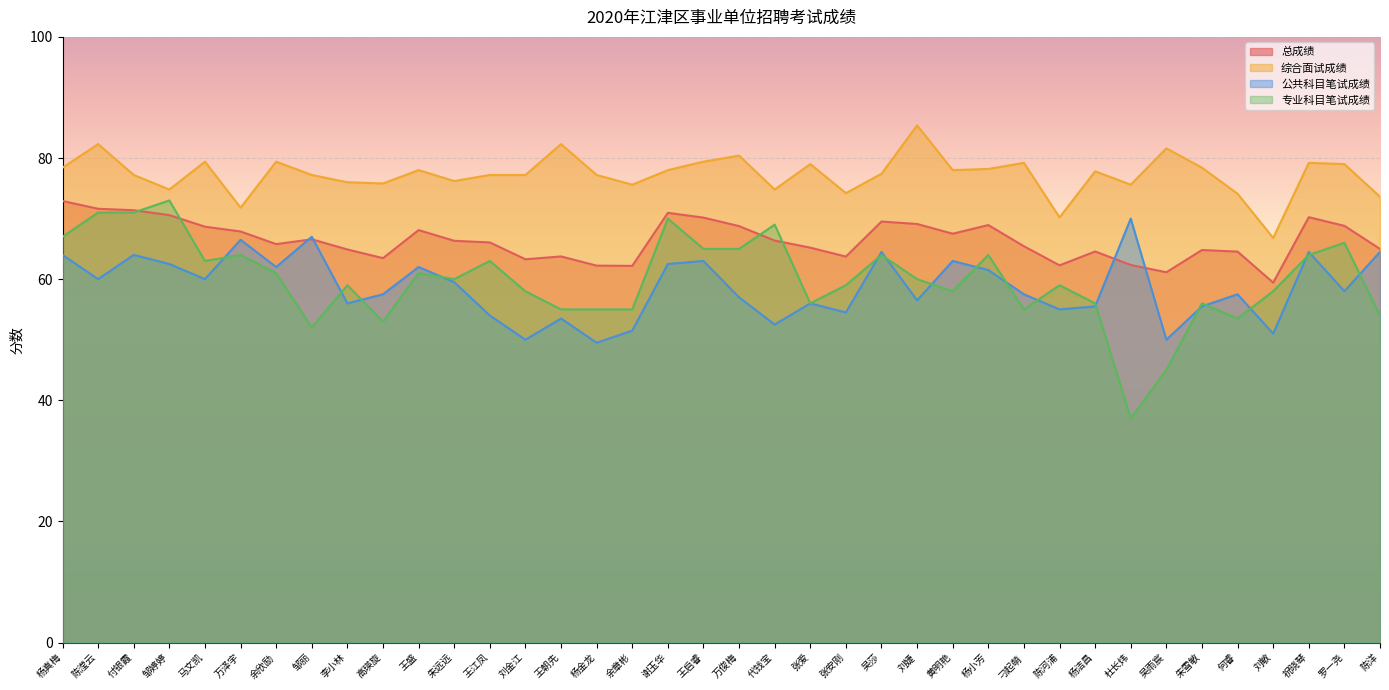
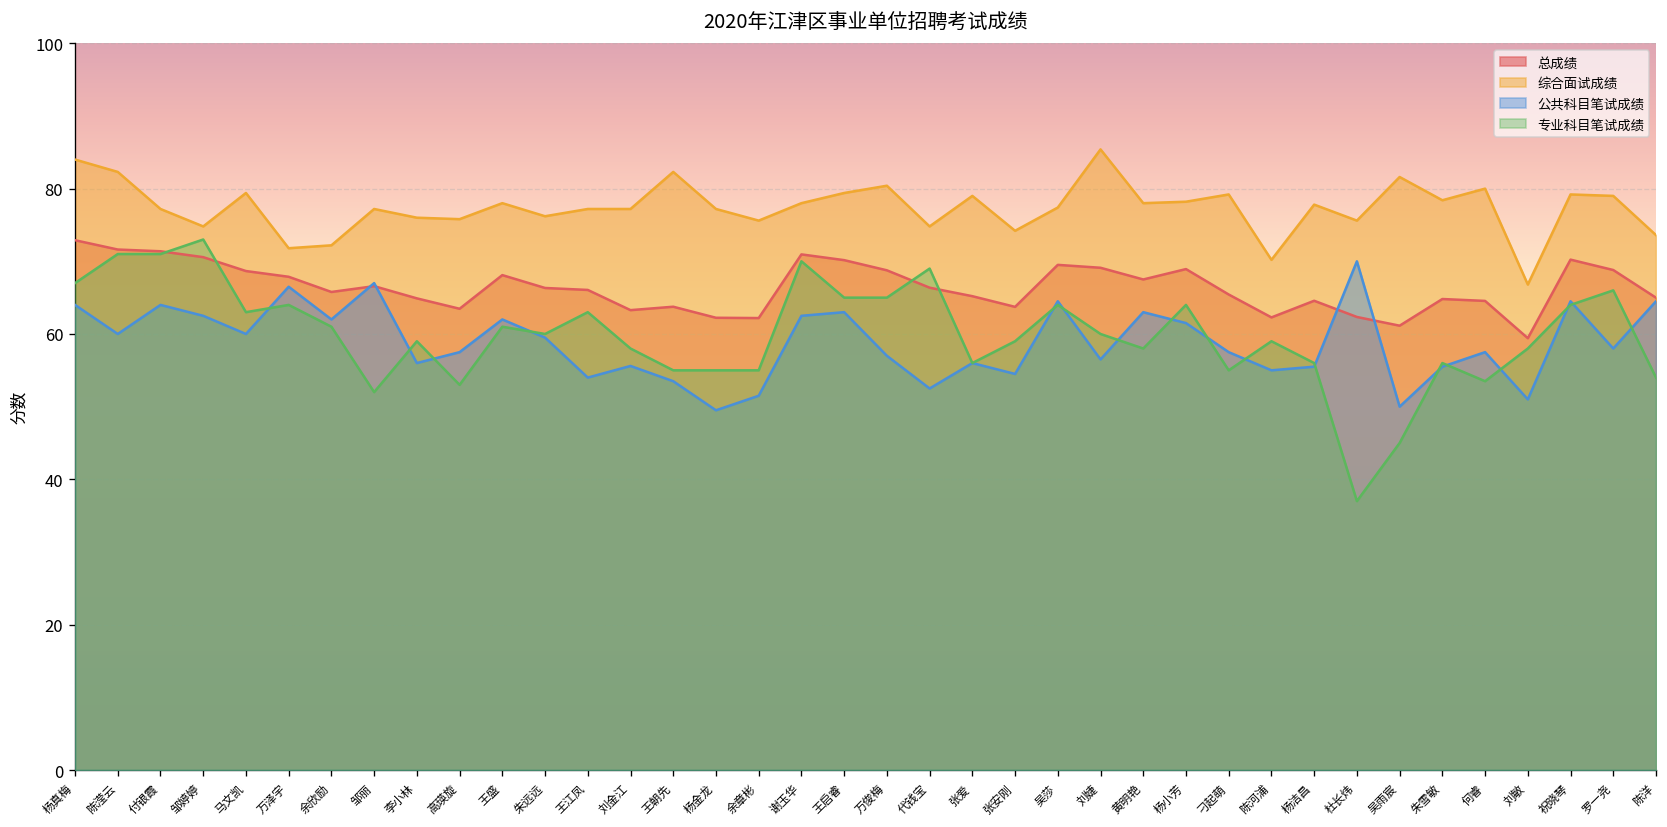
综合面试成绩, 杨真梅: 78 -> 84
综合面试成绩, 余欣励: 79 -> 72
公共科目笔试成绩, 刘金江: 50 -> 56
综合面试成绩, 何睿: 74 -> 80
